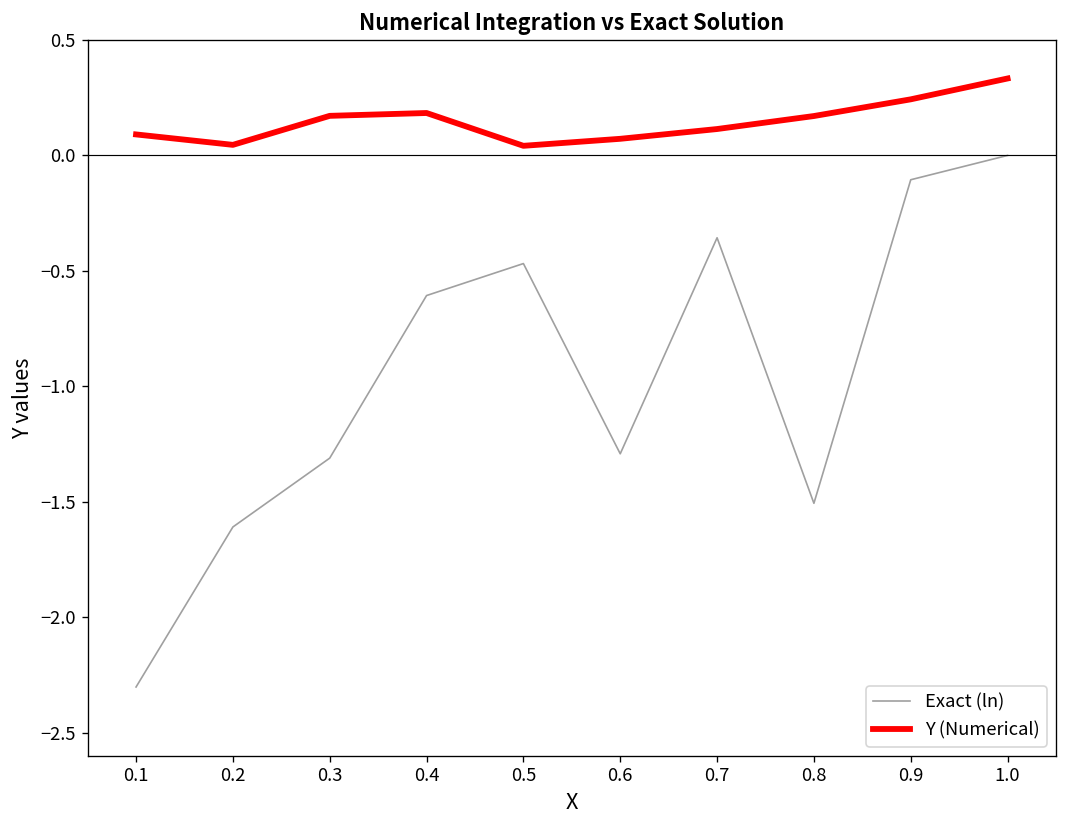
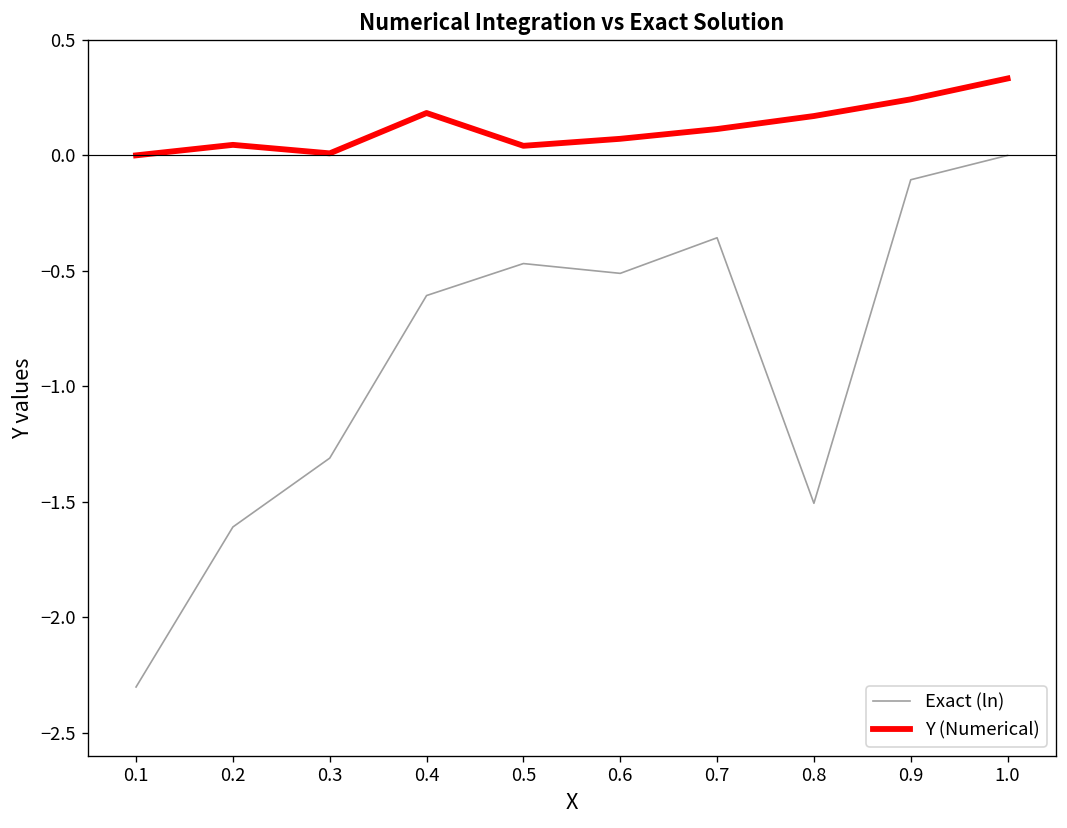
Y (Numerical), 0.1: 0.09 -> 0.00
Y (Numerical), 0.3: 0.17 -> 0.01
Exact (ln), 0.6: -1.29 -> -0.51
